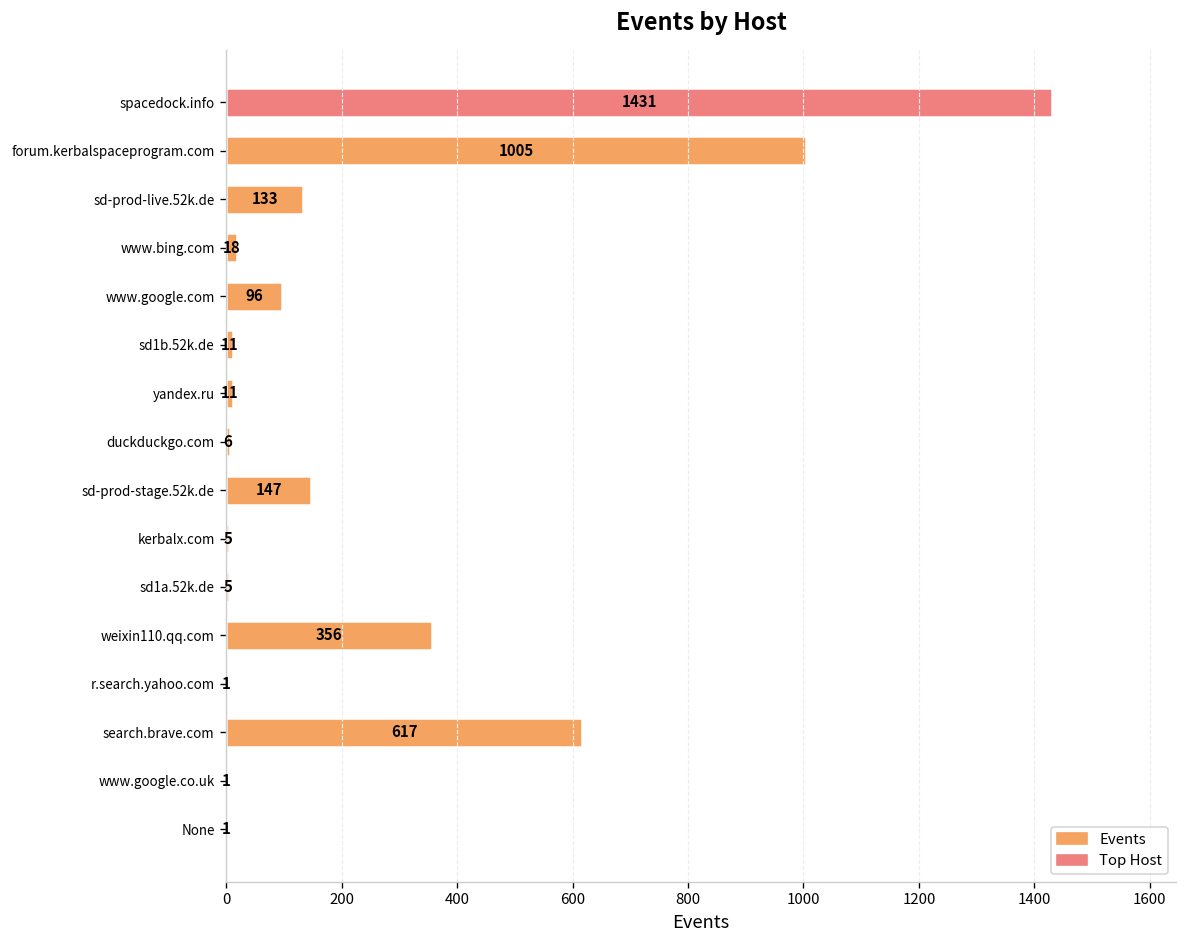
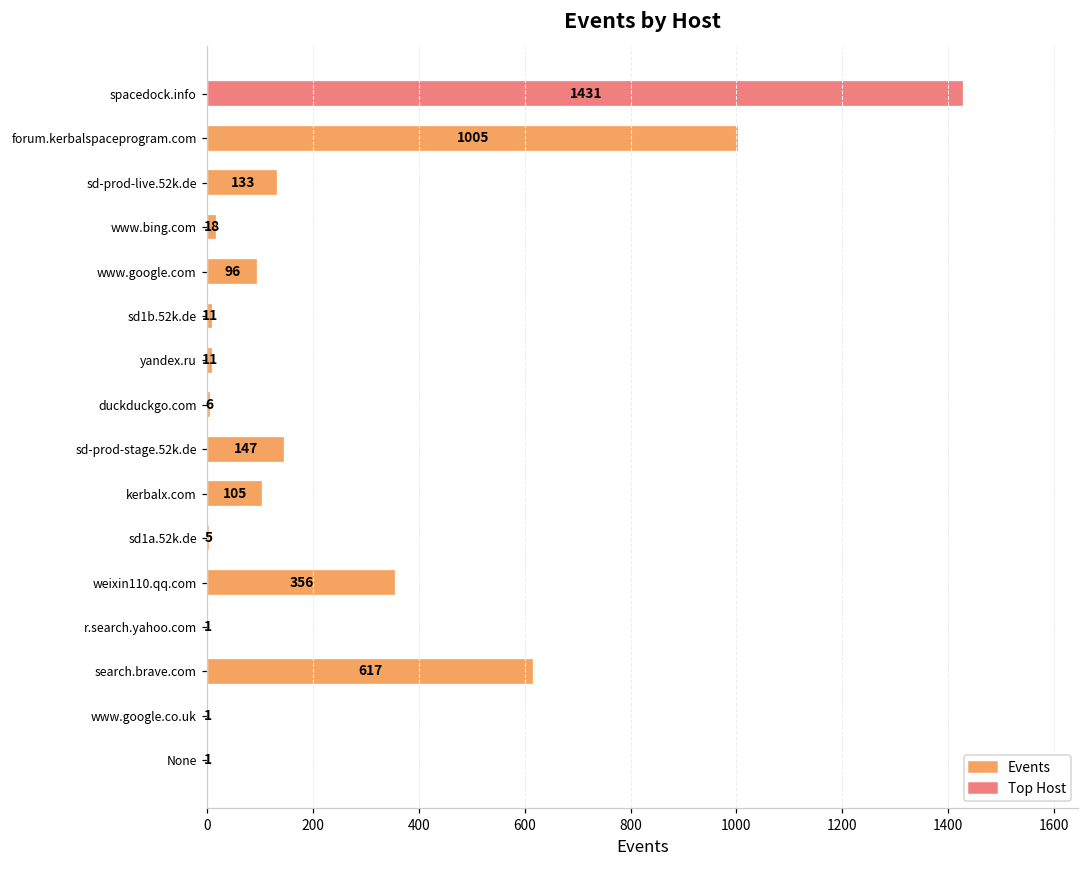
kerbalx.com: 5 -> 105
